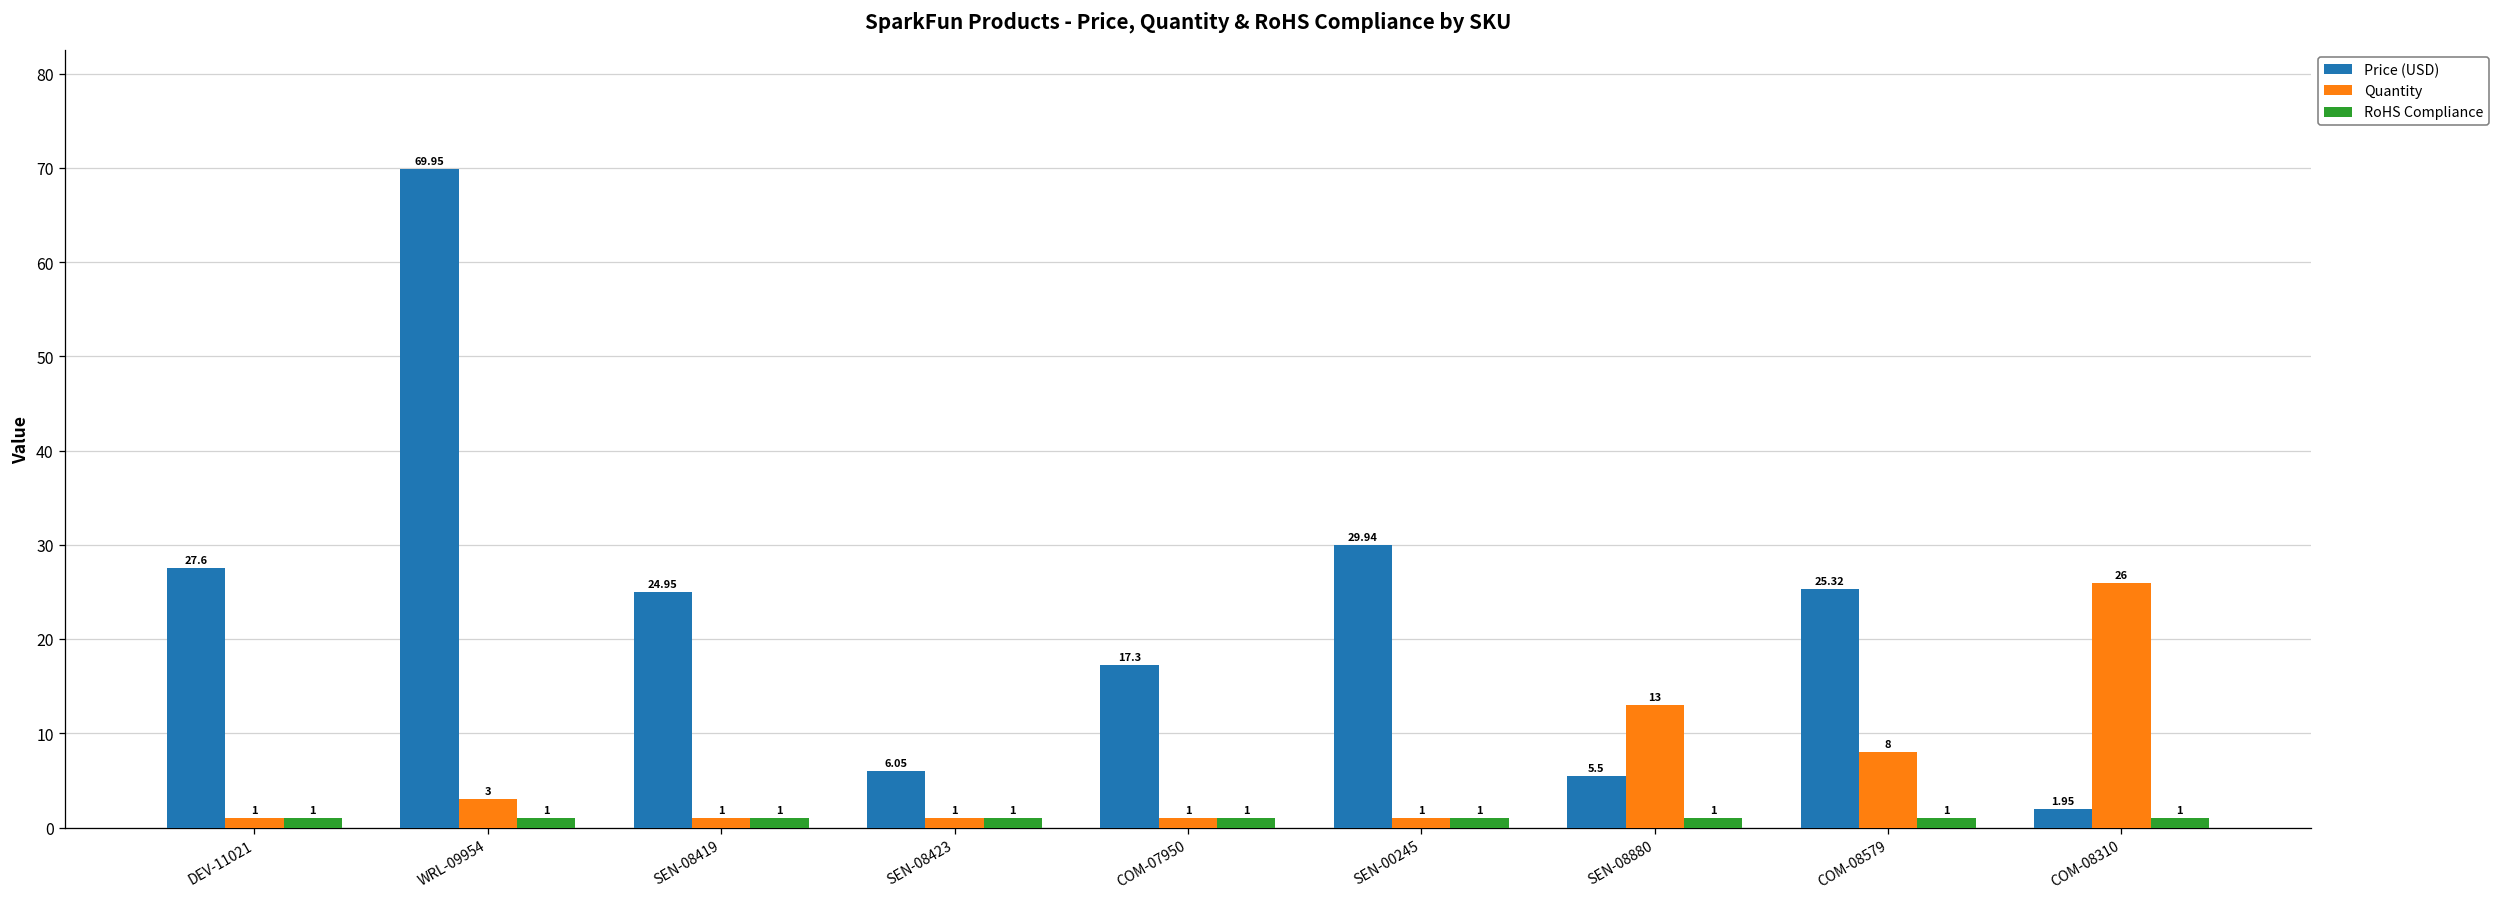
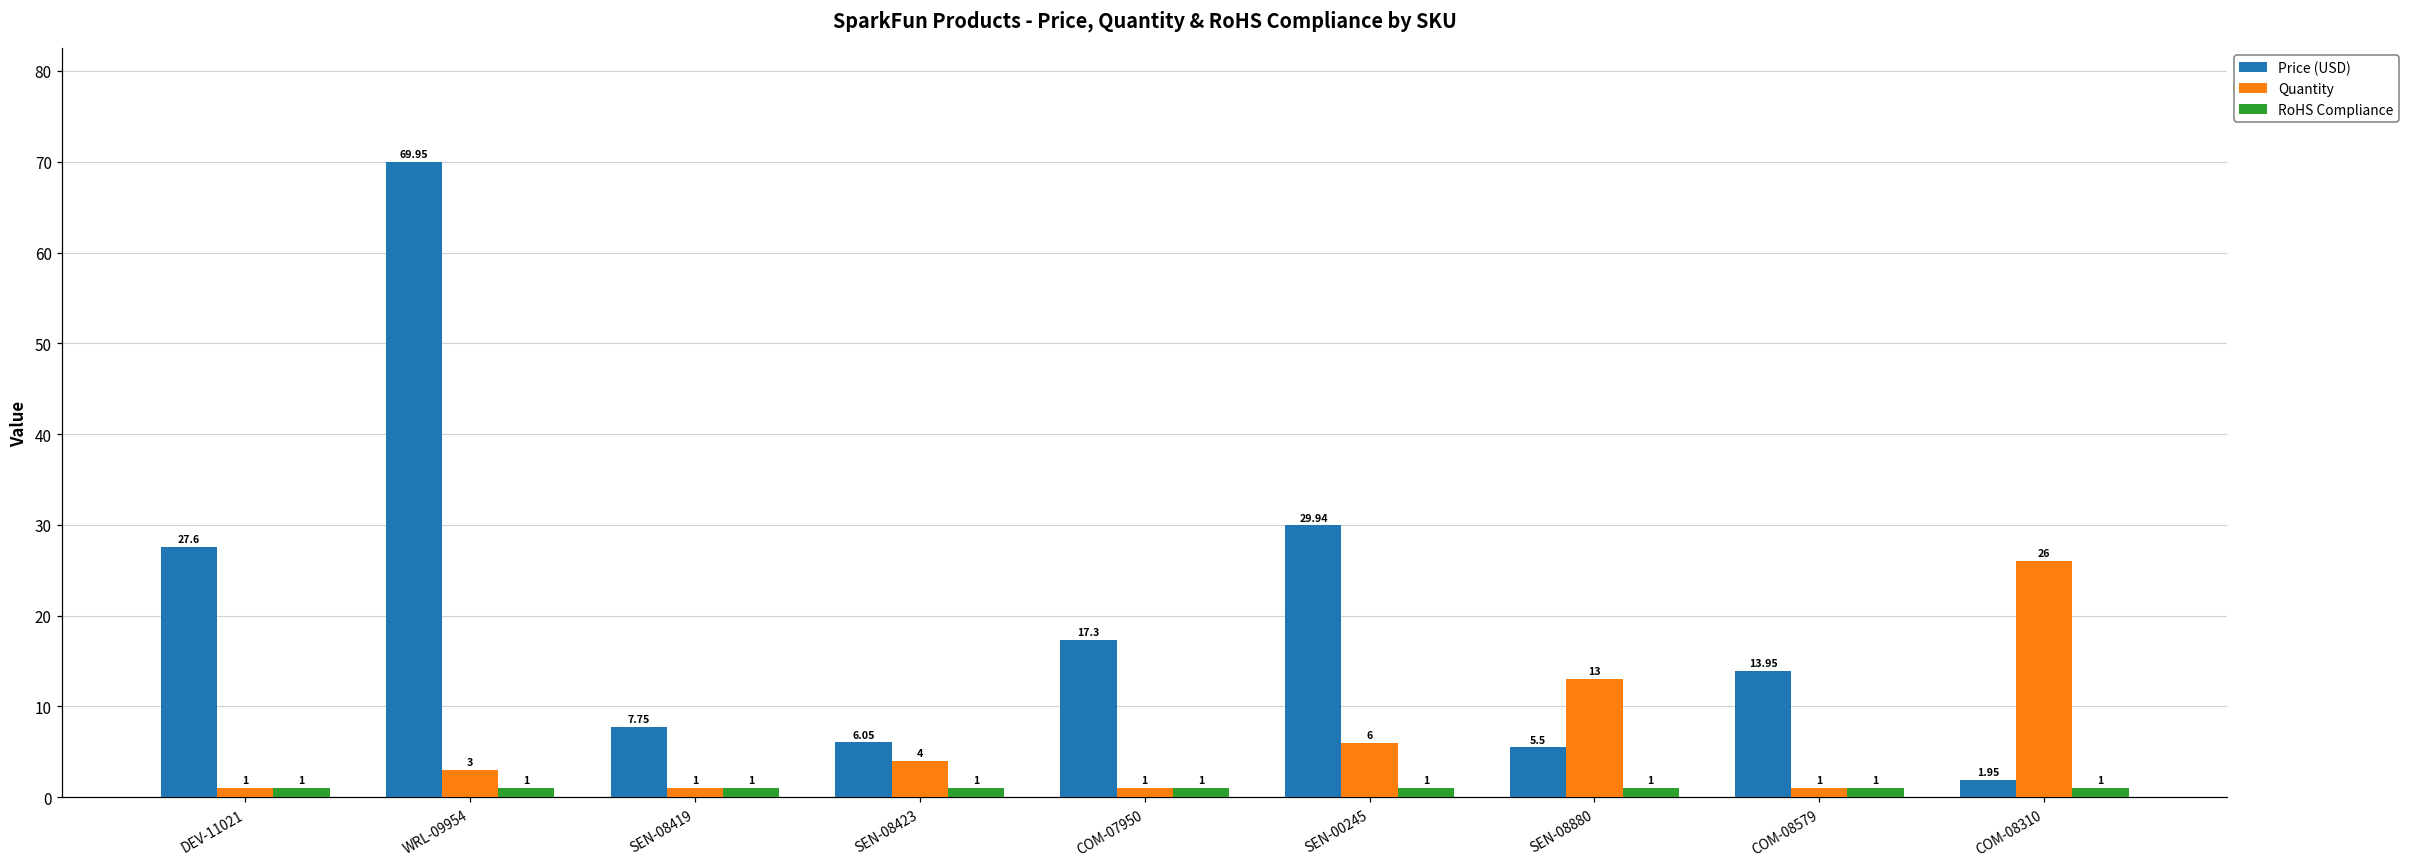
Price (USD), SEN-08419: 24.95 -> 7.75
Quantity, SEN-08423: 1 -> 4
Quantity, SEN-00245: 1 -> 6
Price (USD), COM-08579: 25.32 -> 13.95
Quantity, COM-08579: 8 -> 1
